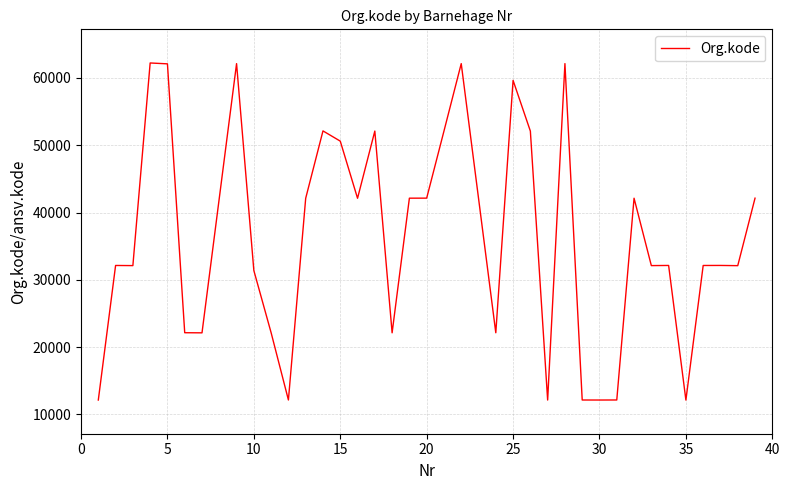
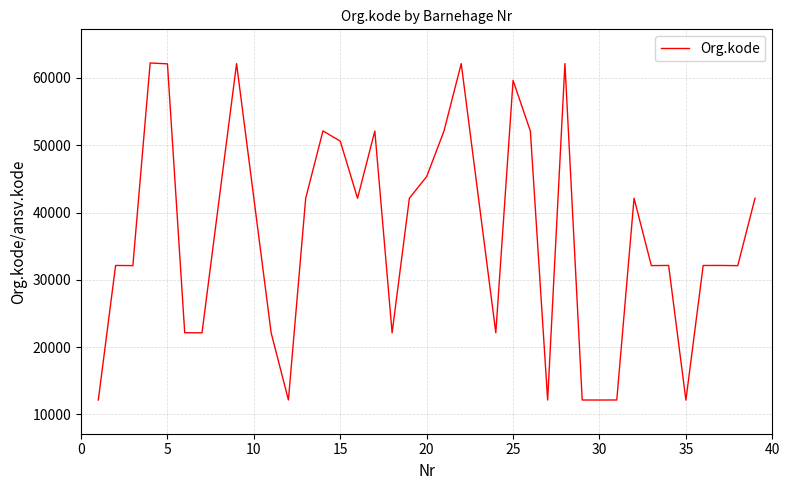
10: 31000 -> 42000
20: 42000 -> 45000
